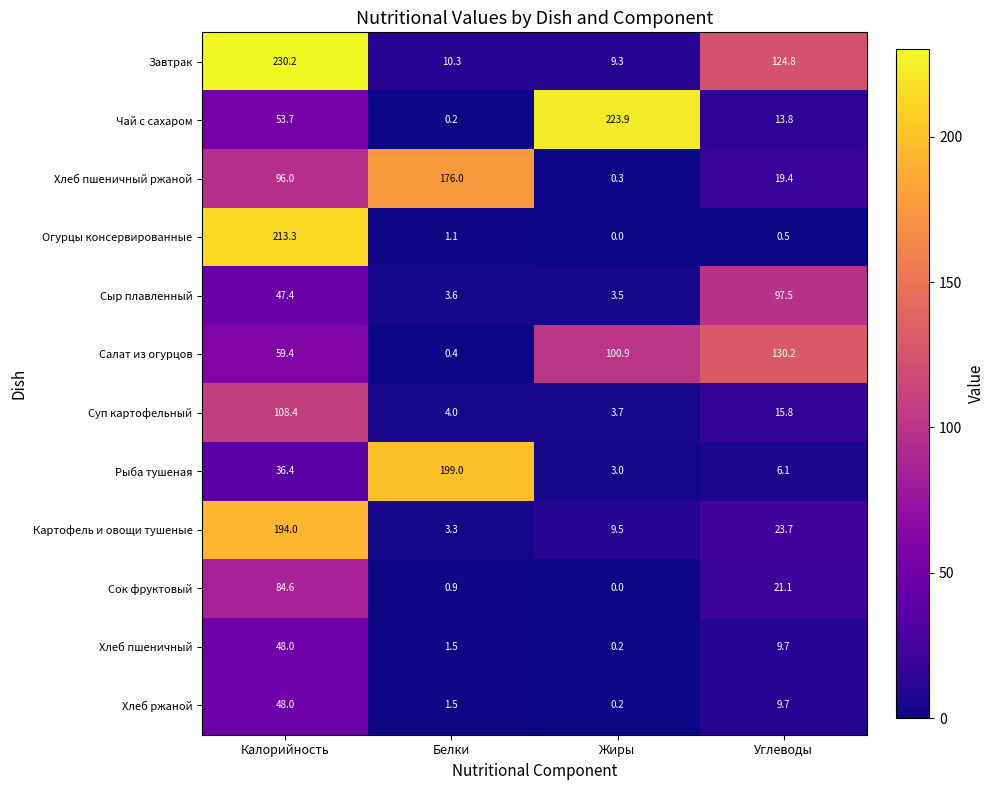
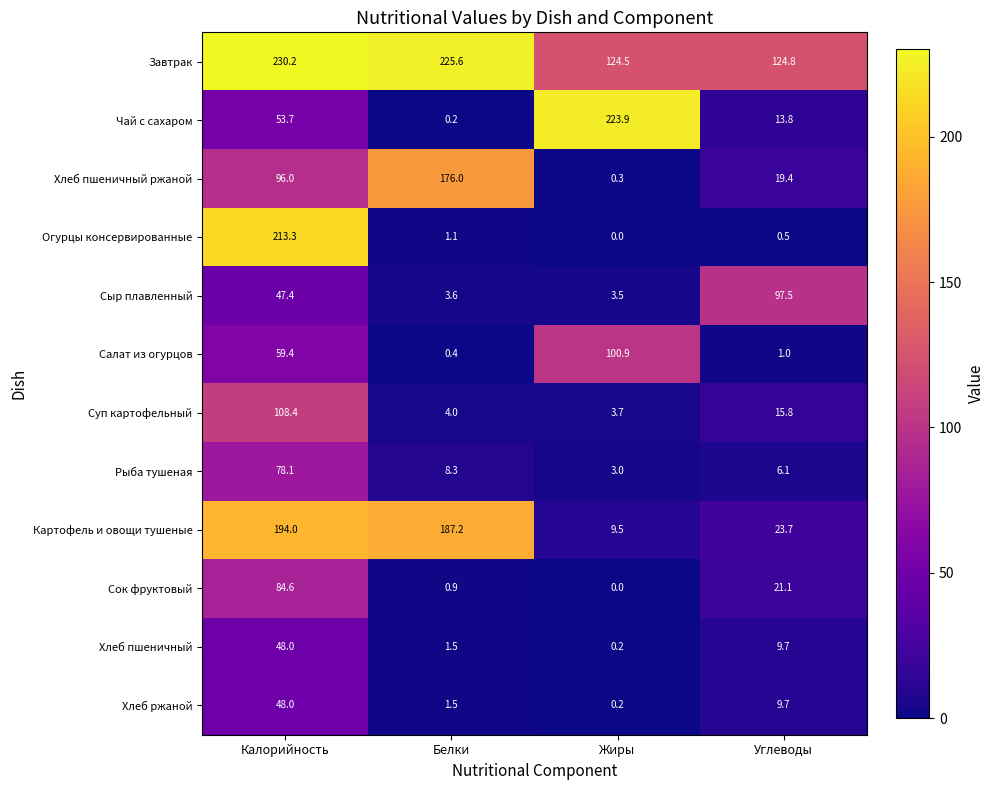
Завтрак, Белки: 10.3 -> 225.6
Завтрак, Жиры: 9.3 -> 124.5
Салат из огурцов, Углеводы: 130.2 -> 1.0
Рыба тушеная, Калорийность: 36.4 -> 78.1
Рыба тушеная, Белки: 199.0 -> 8.3
Картофель и овощи тушеные, Белки: 3.3 -> 187.2
